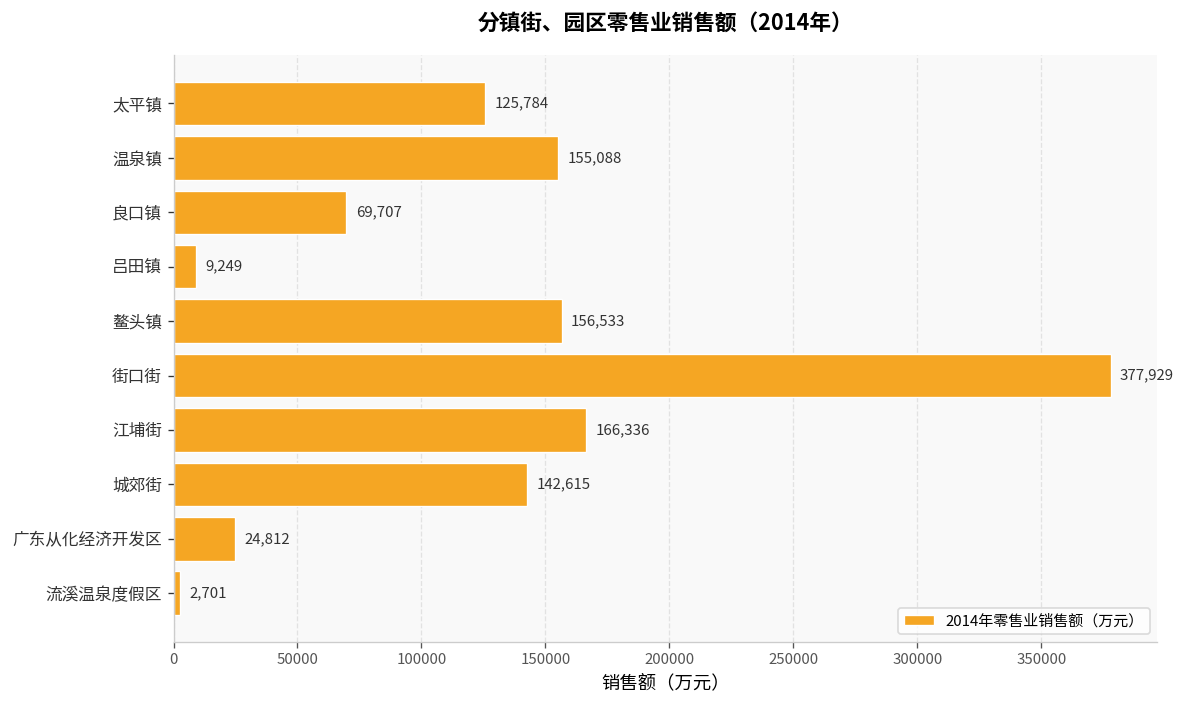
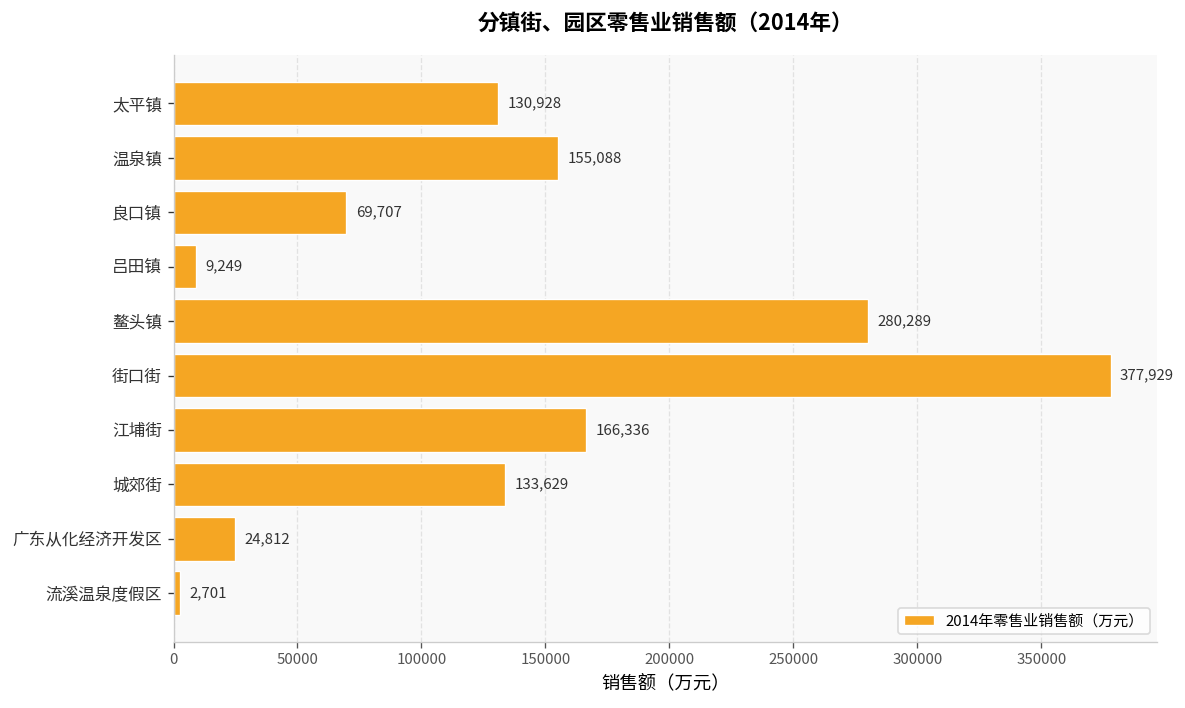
太平镇: 125,784 -> 130,928
鳌头镇: 156,533 -> 280,289
城郊街: 142,615 -> 133,629
